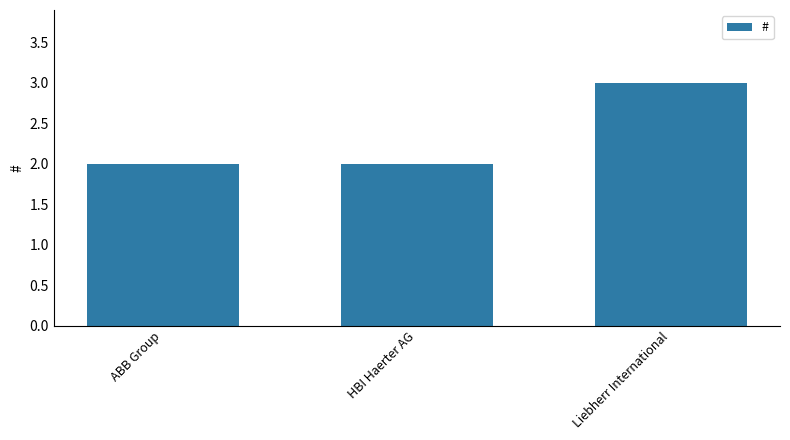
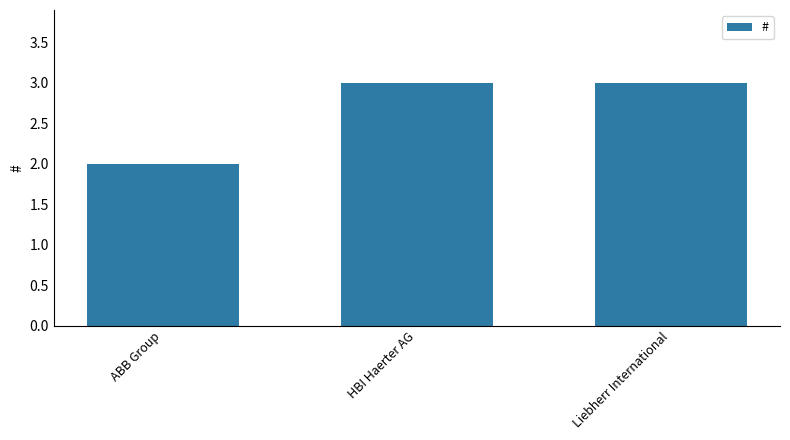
HBI Haerter AG: 2 -> 3
